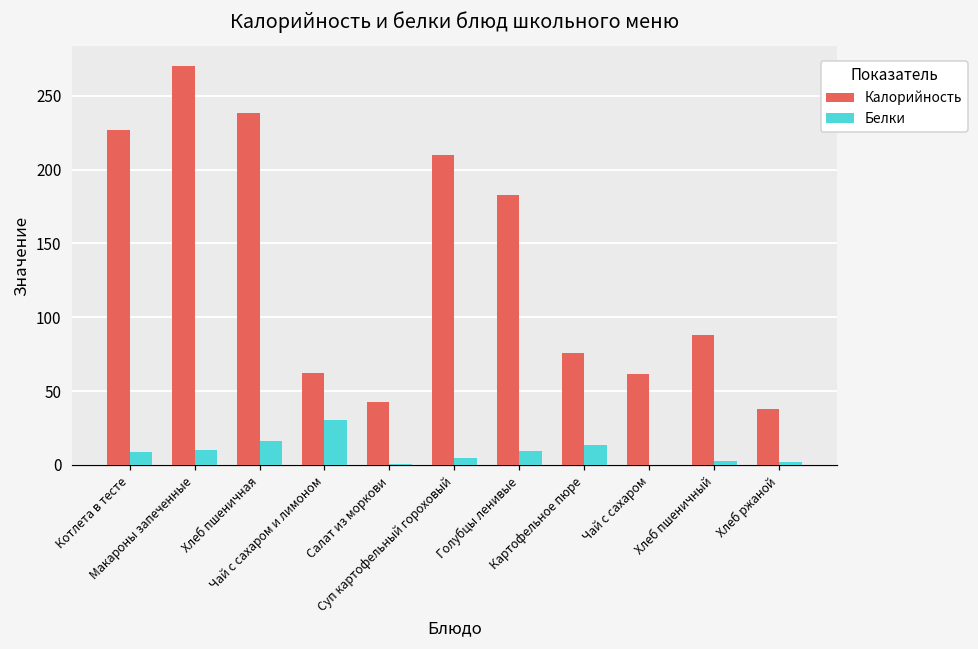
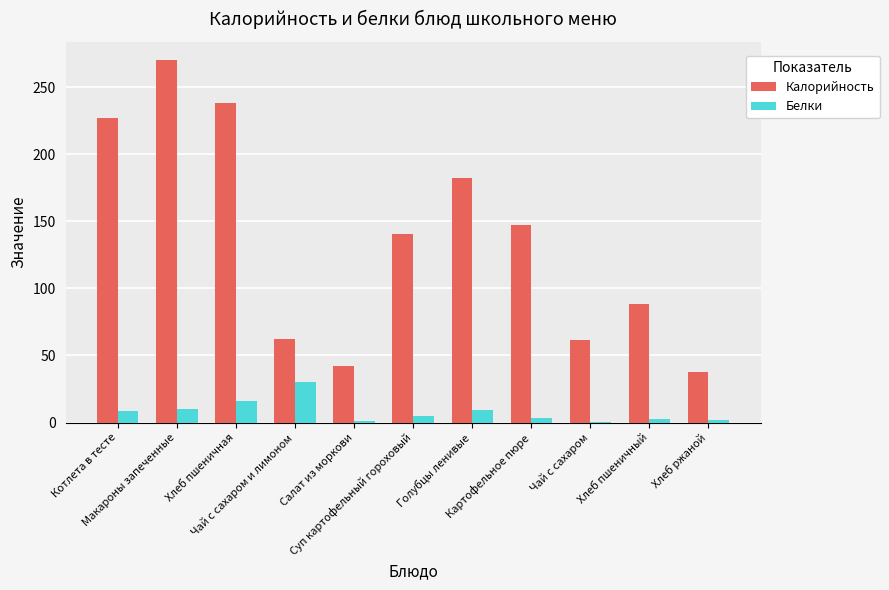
Калорийность, Суп картофельный гороховый: 210 -> 141
Калорийность, Картофельное пюре: 76 -> 147
Белки, Картофельное пюре: 14 -> 3
